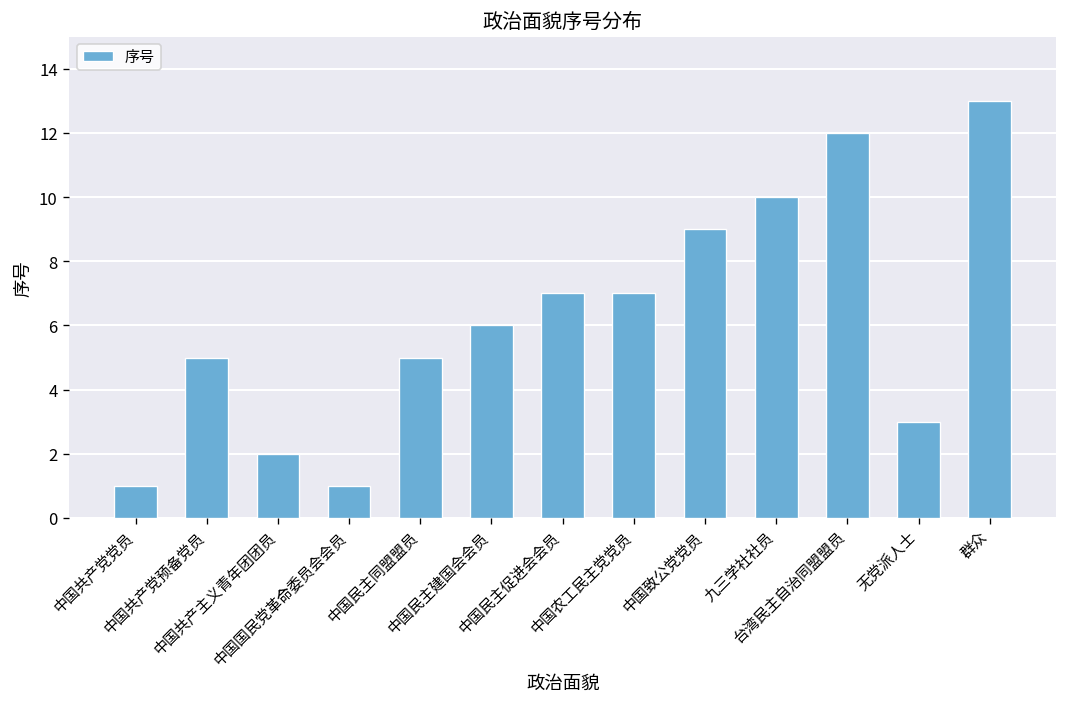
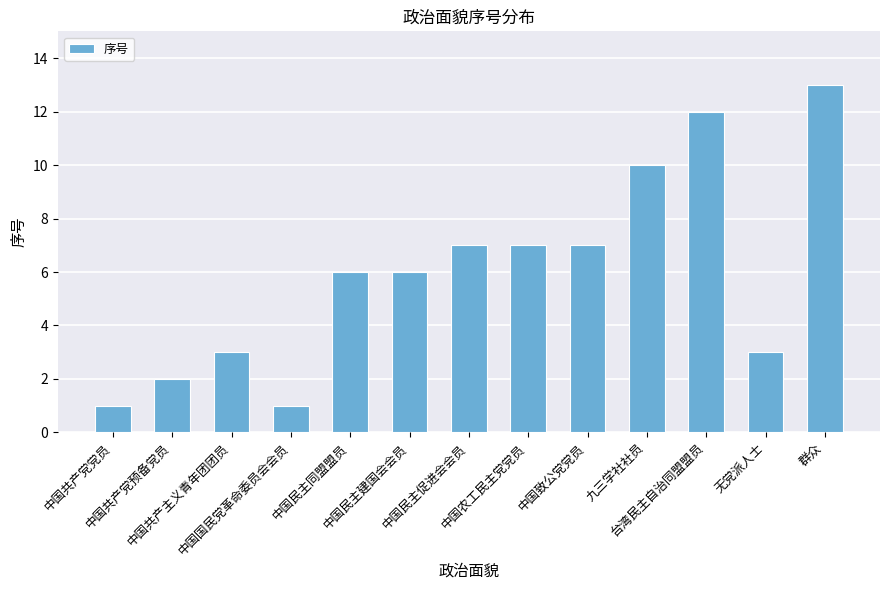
中国共产党预备党员: 5 -> 2
中国共产主义青年团团员: 2 -> 3
中国民主同盟盟员: 5 -> 6
中国致公党党员: 9 -> 7
